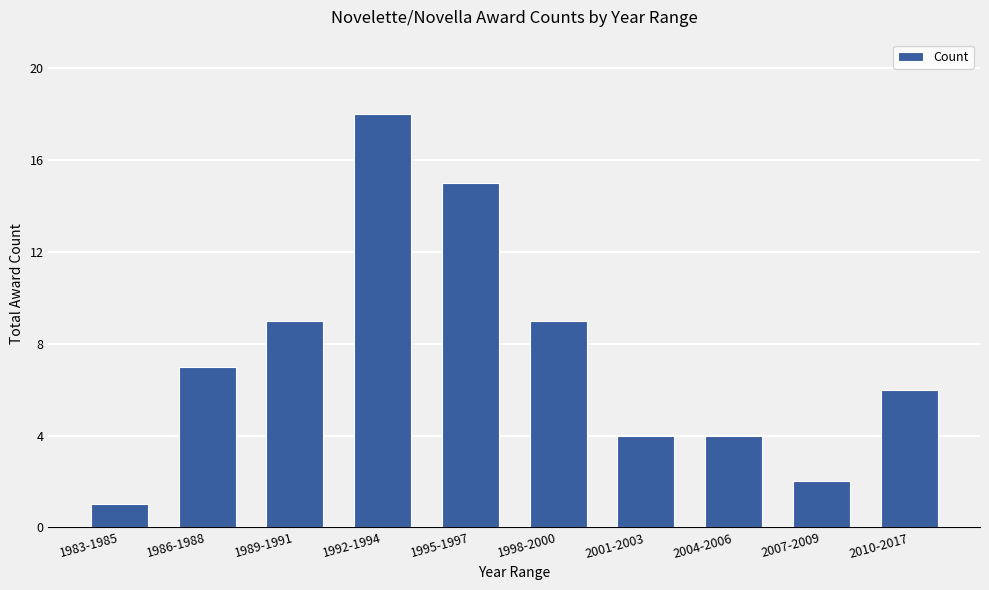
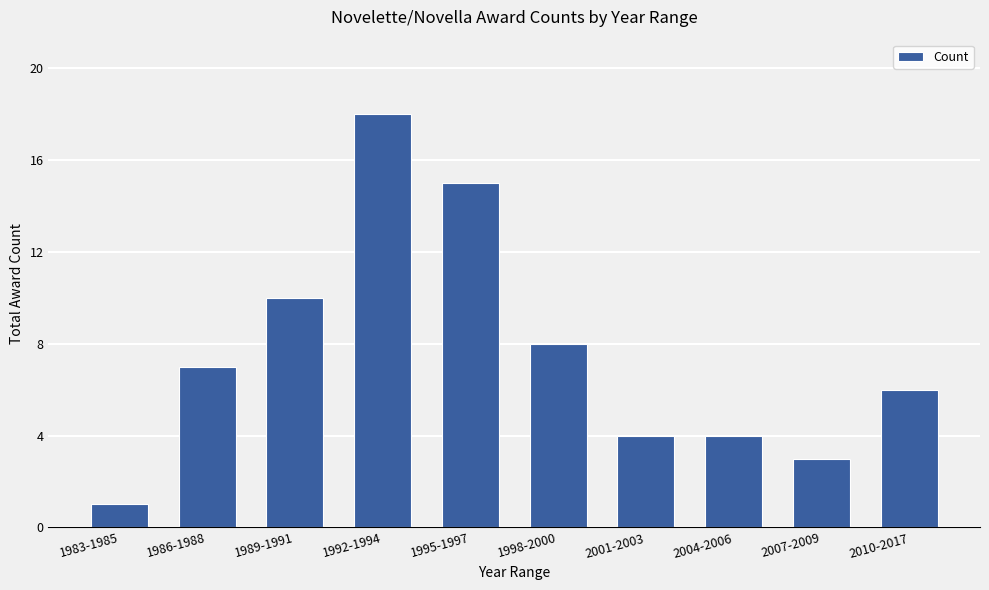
1989-1991: 9 -> 10
1998-2000: 9 -> 8
2007-2009: 2 -> 3
